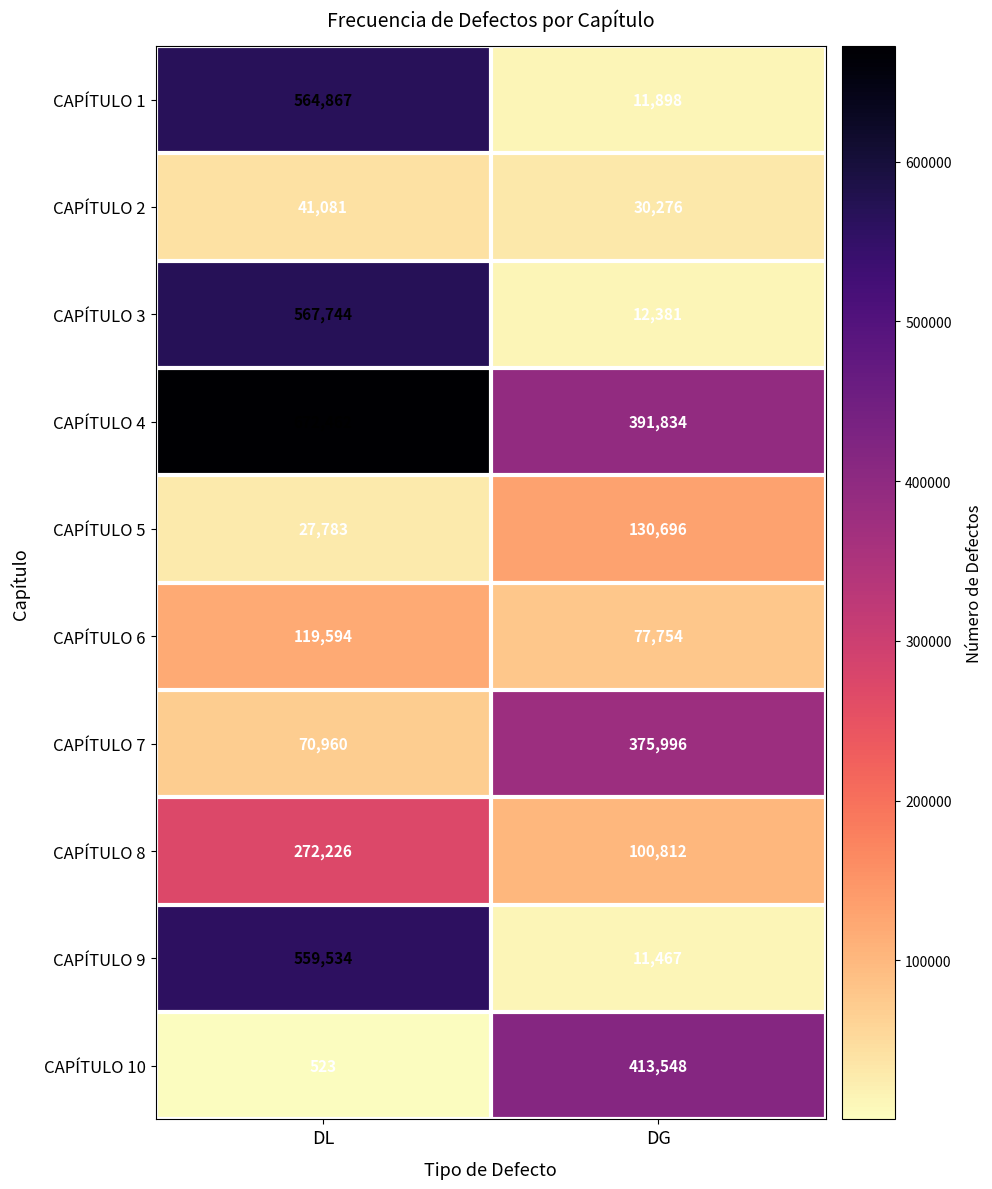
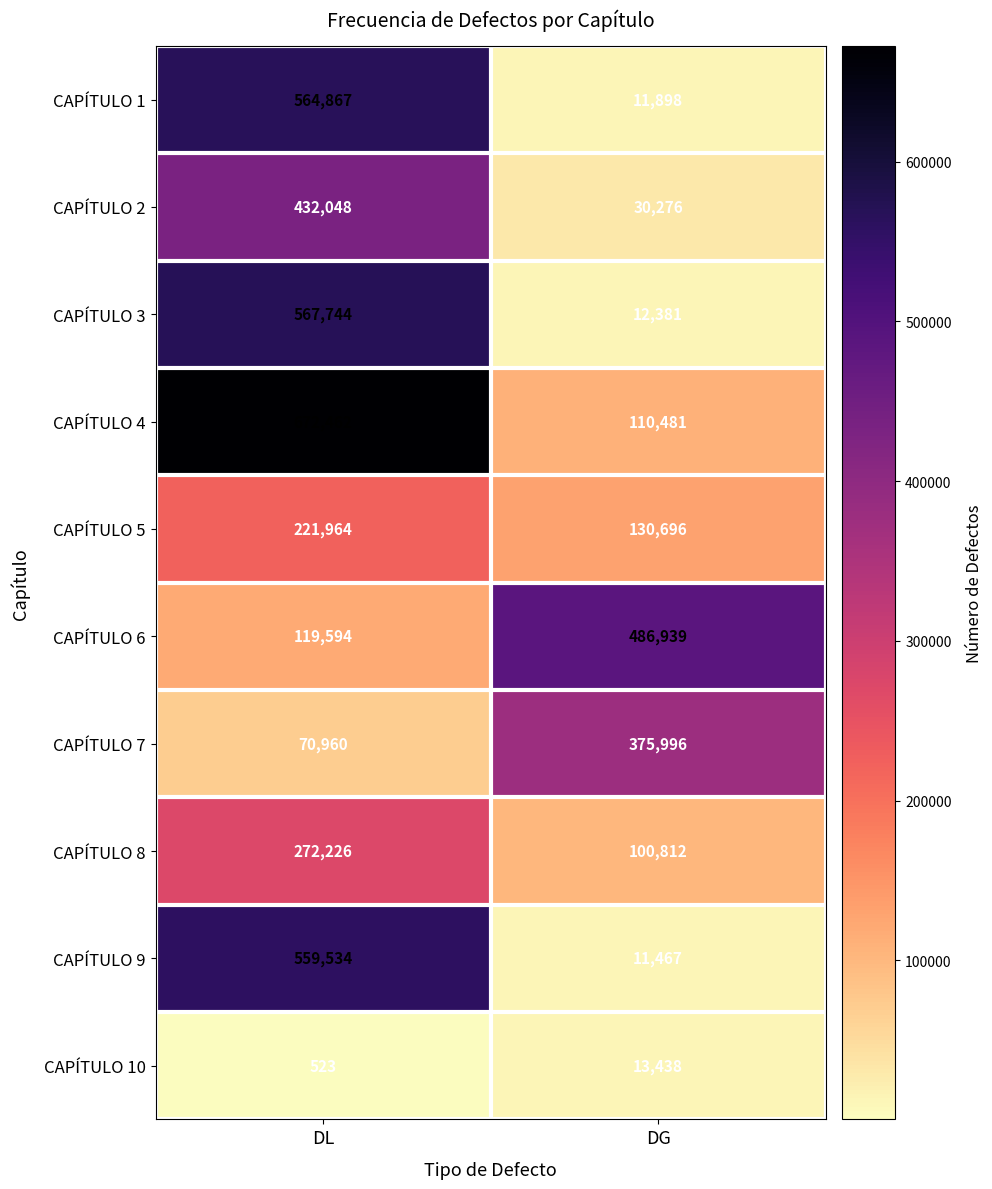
CAPÍTULO 2, DL: 41,081 -> 432,048
CAPÍTULO 4, DG: 391,834 -> 110,481
CAPÍTULO 5, DL: 27,783 -> 221,964
CAPÍTULO 6, DG: 77,754 -> 486,939
CAPÍTULO 10, DG: 413,548 -> 13,438
